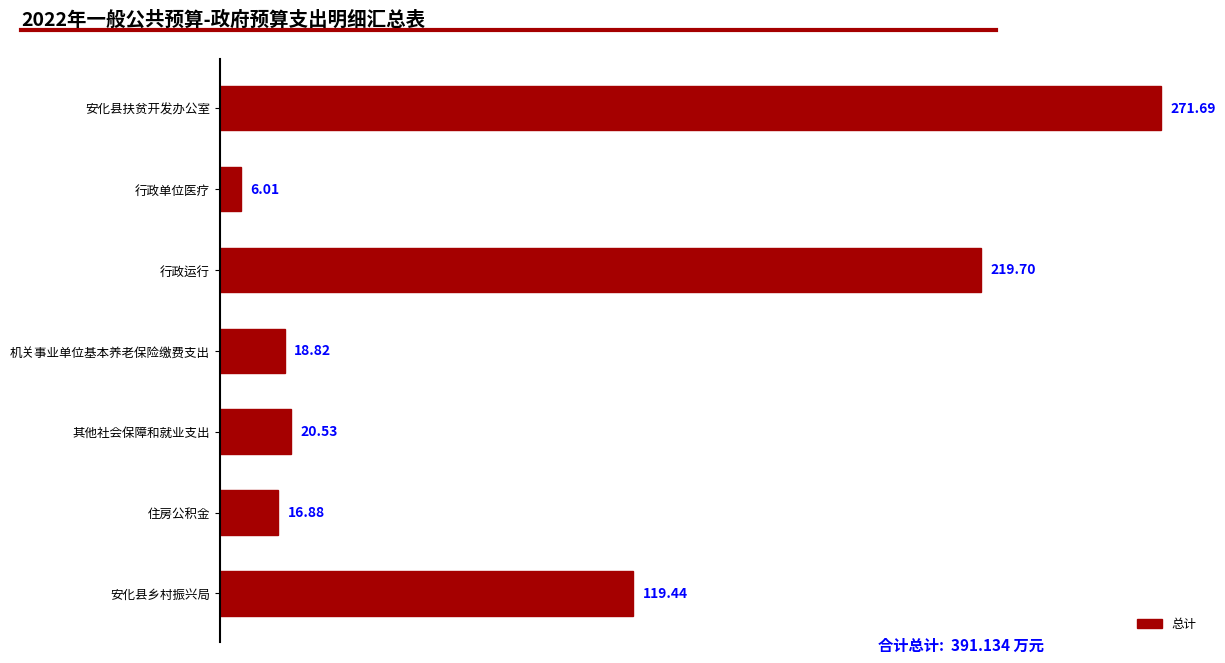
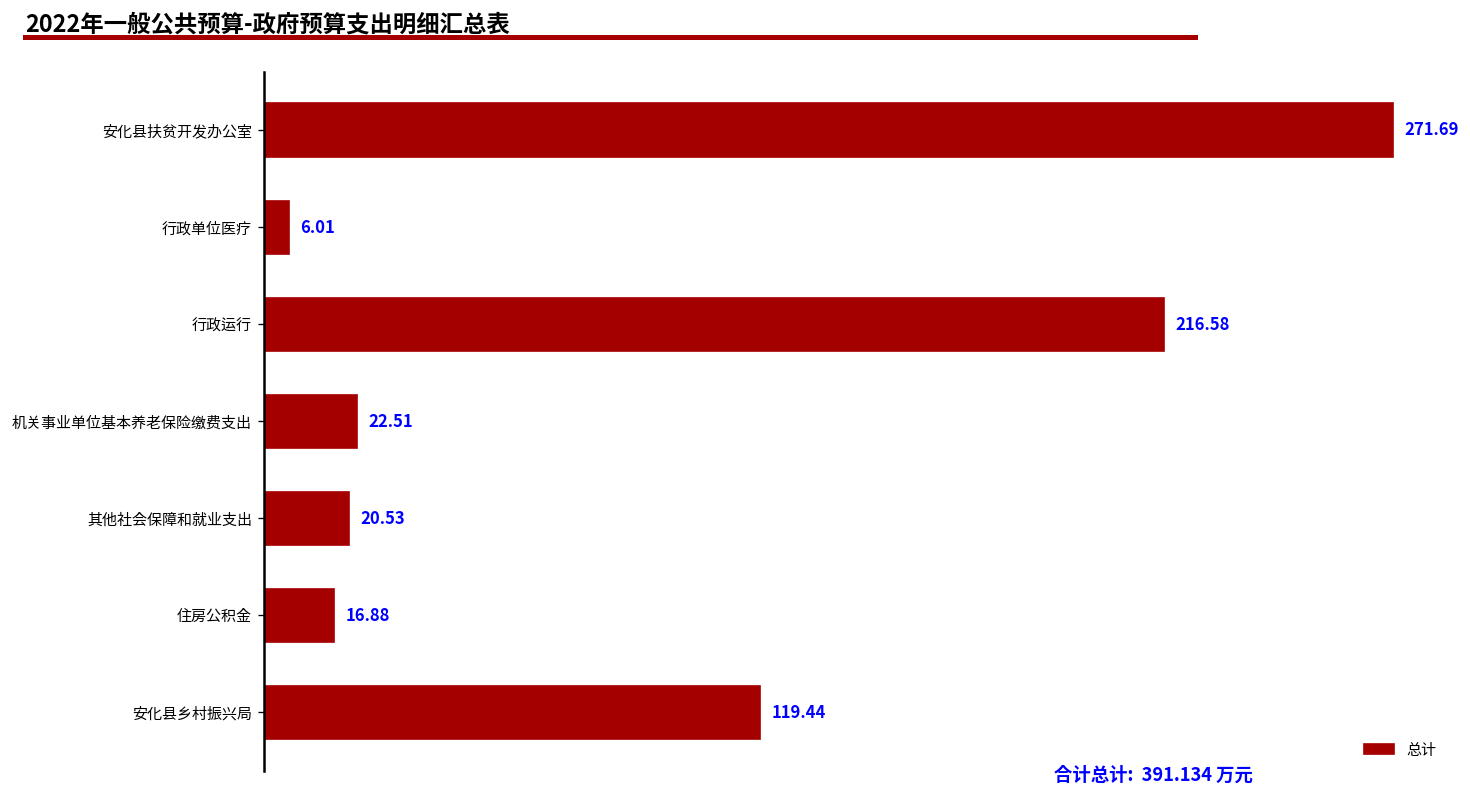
行政运行: 219.70 -> 216.58
机关事业单位基本养老保险缴费支出: 18.82 -> 22.51
